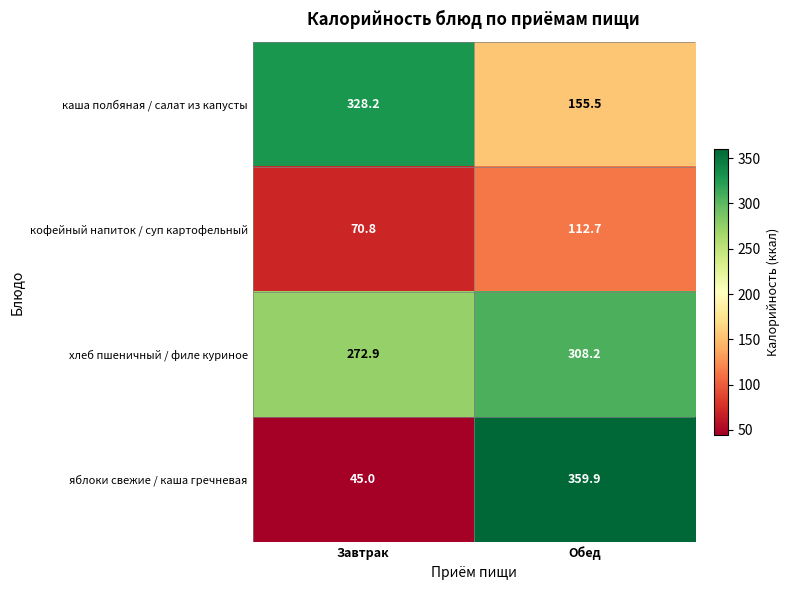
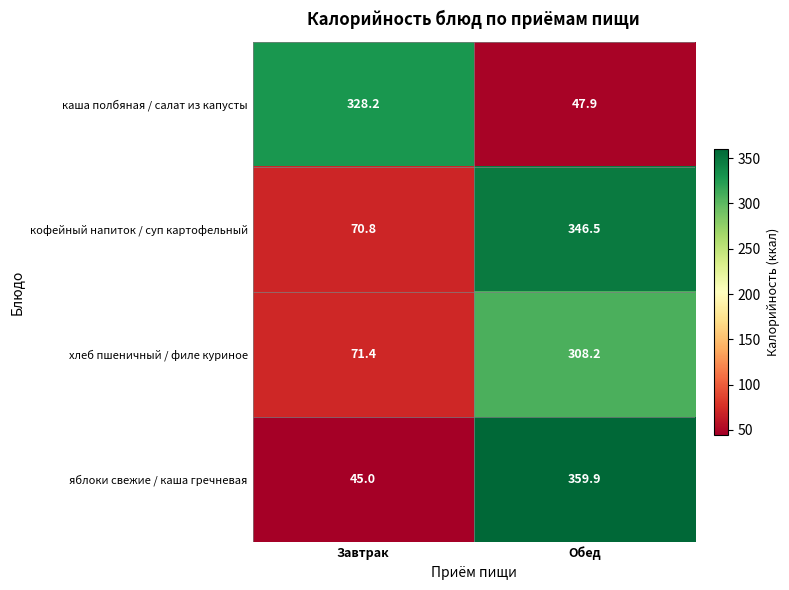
каша полбяная / салат из капусты, Обед: 155.5 -> 47.9
кофейный напиток / суп картофельный, Обед: 112.7 -> 346.5
хлеб пшеничный / филе куриное, Завтрак: 272.9 -> 71.4
